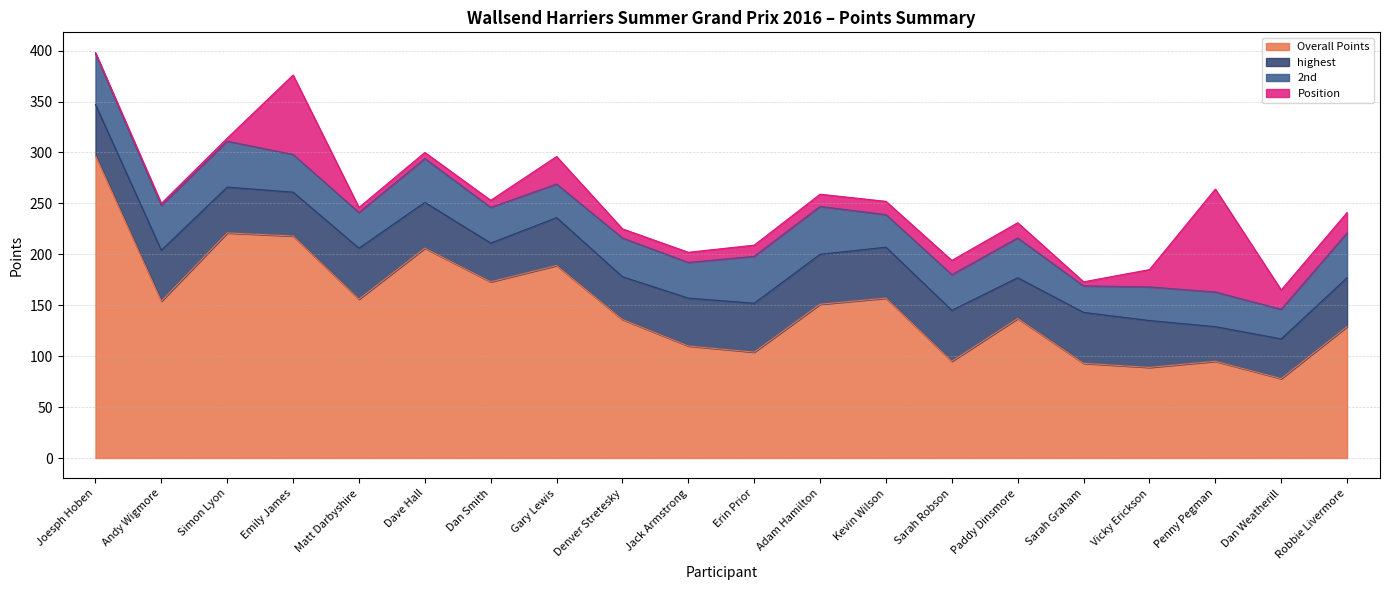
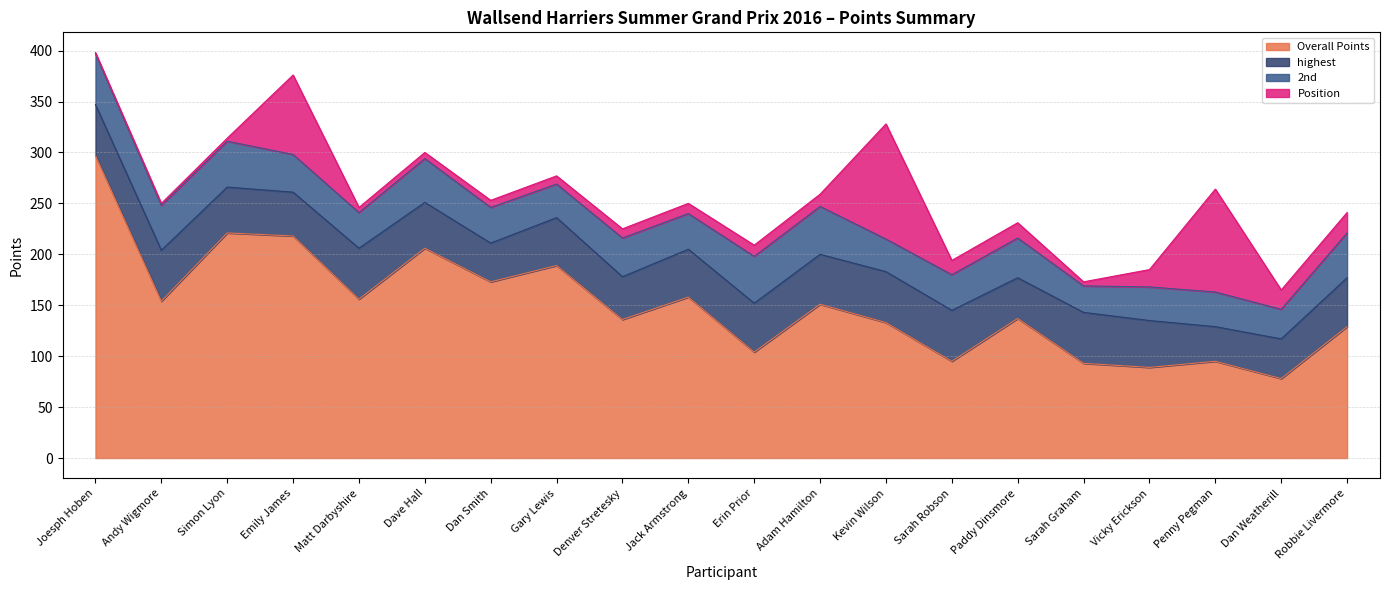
Position, Gary Lewis: 27 -> 8
Overall Points, Jack Armstrong: 110 -> 158
Overall Points, Kevin Wilson: 157 -> 133
Position, Kevin Wilson: 13 -> 113
